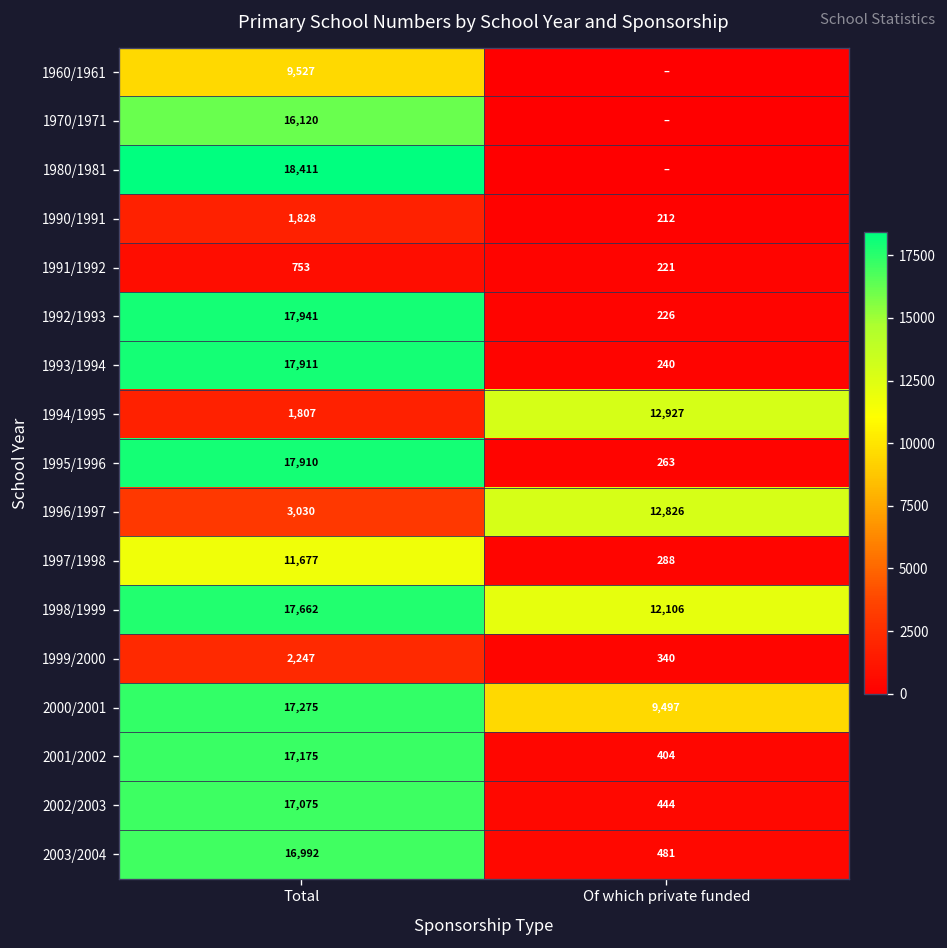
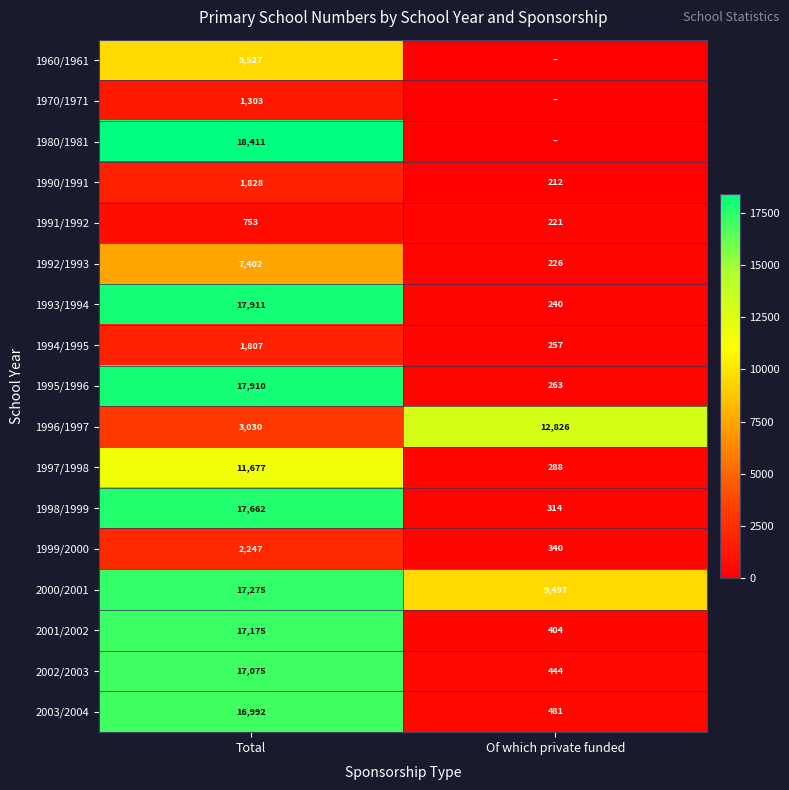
1970/1971, Total: 16,120 -> 1,303
1992/1993, Total: 17,941 -> 7,402
1994/1995, Of which private funded: 12,927 -> 257
1998/1999, Of which private funded: 12,106 -> 314
